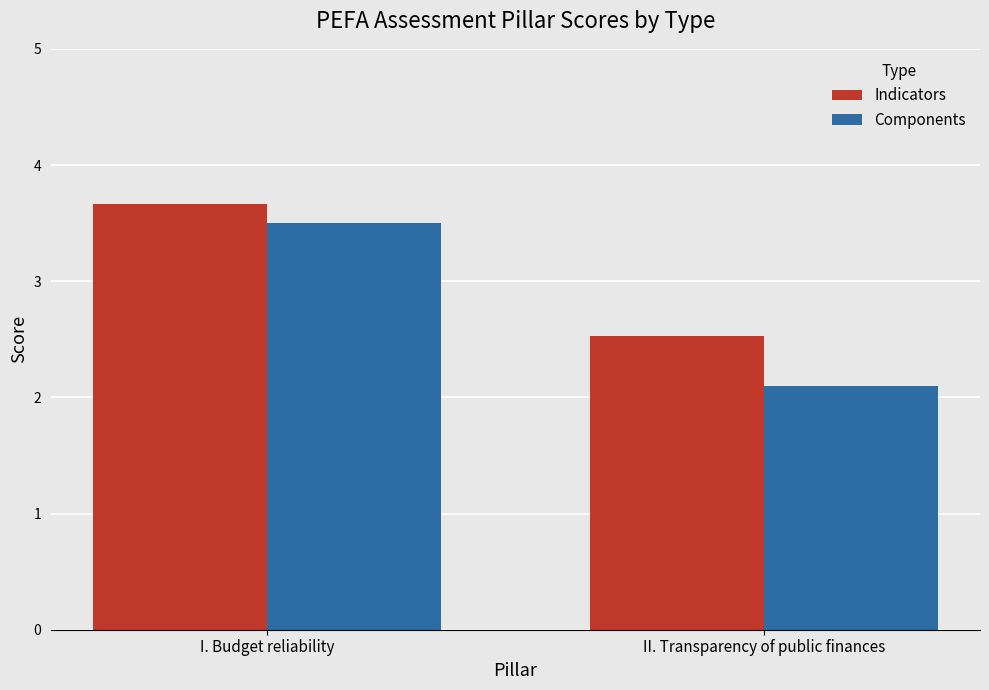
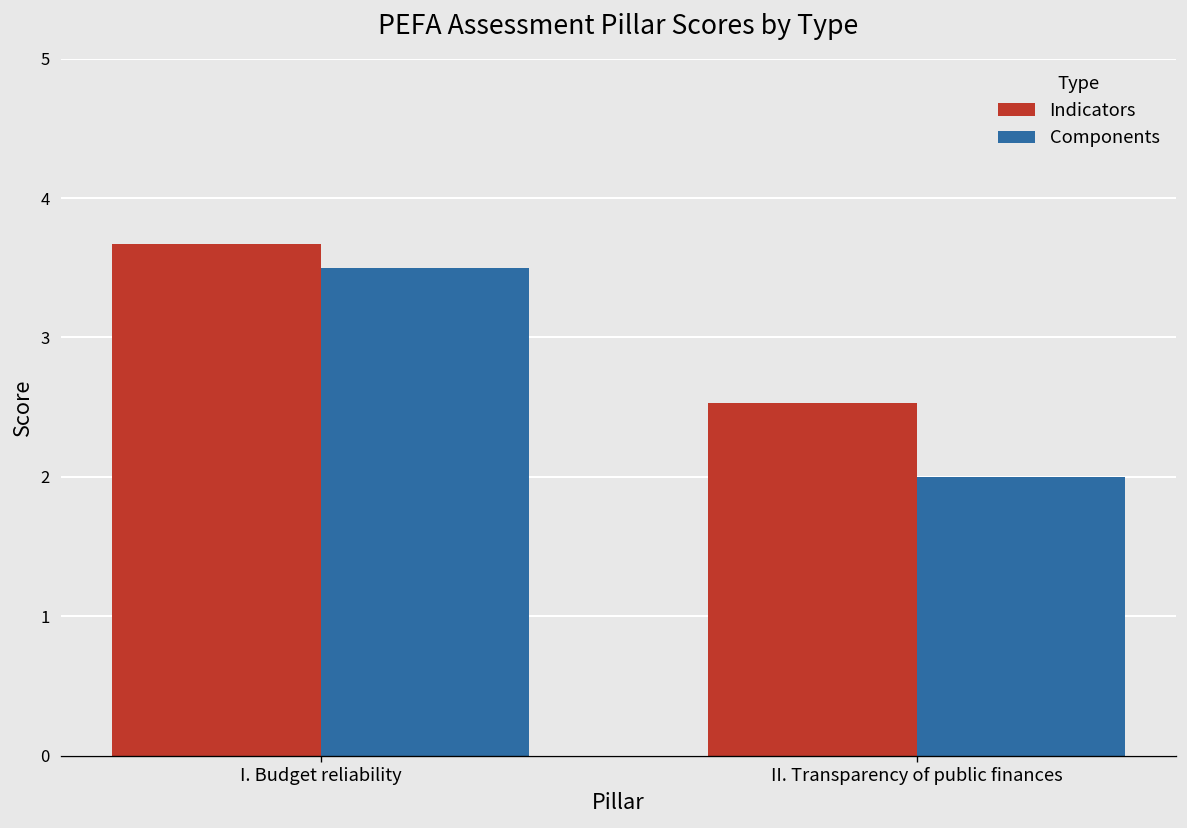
Components, II. Transparency of public finances: 2.1 -> 2.0
